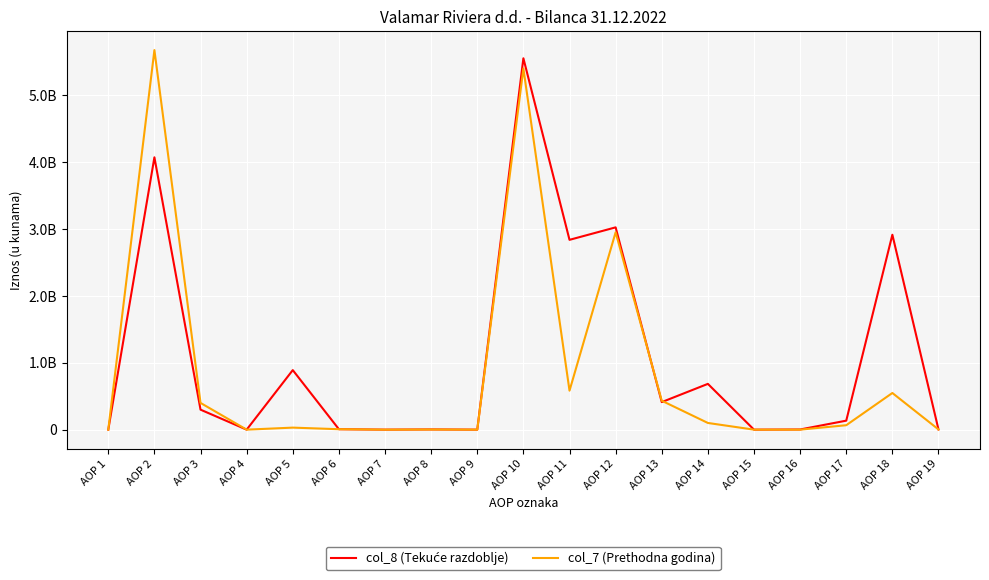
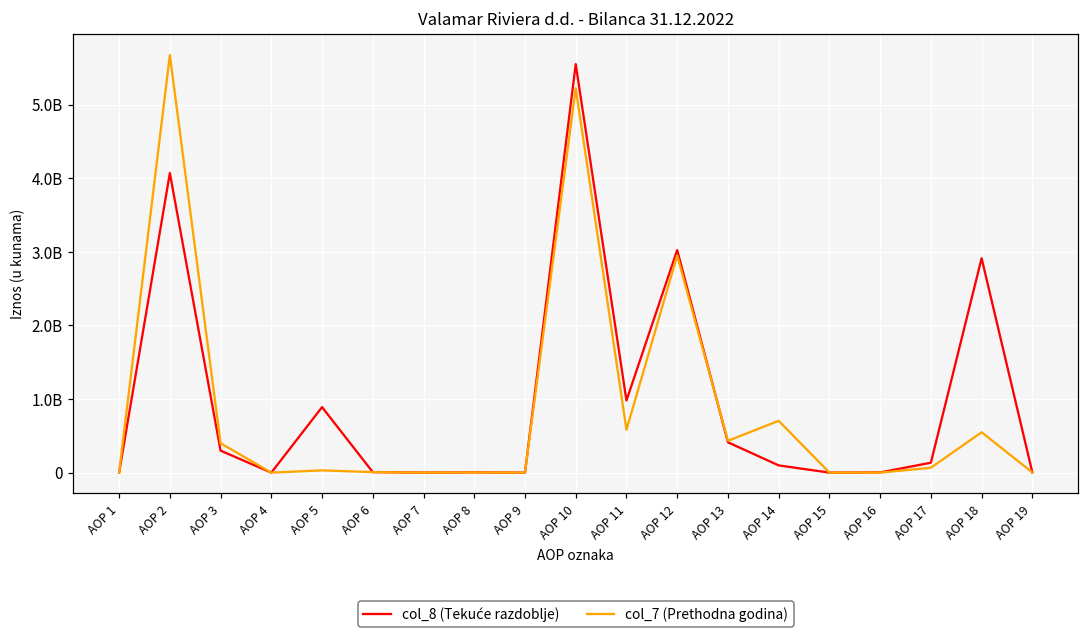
col_7 (Prethodna godina), AOP 10: 5400000000 -> 5200000000
col_8 (Tekuće razdoblje), AOP 11: 2800000000 -> 1000000000
col_8 (Tekuće razdoblje), AOP 14: 700000000 -> 100000000
col_7 (Prethodna godina), AOP 14: 100000000 -> 700000000
